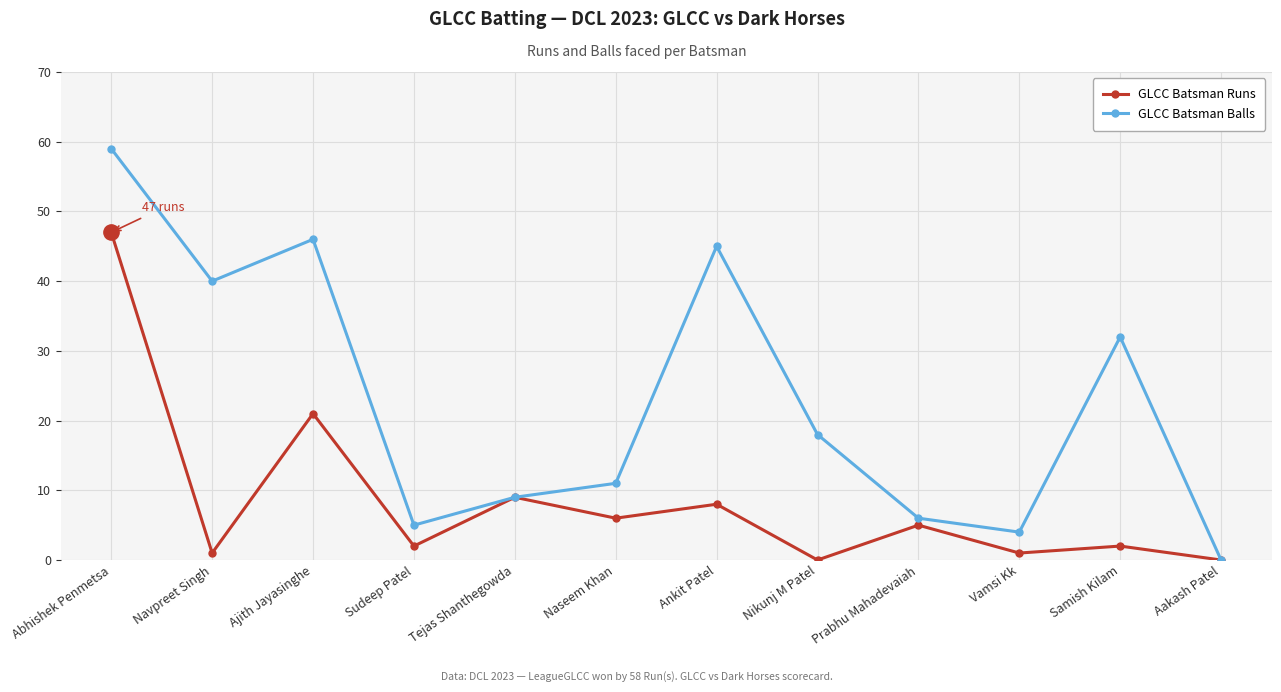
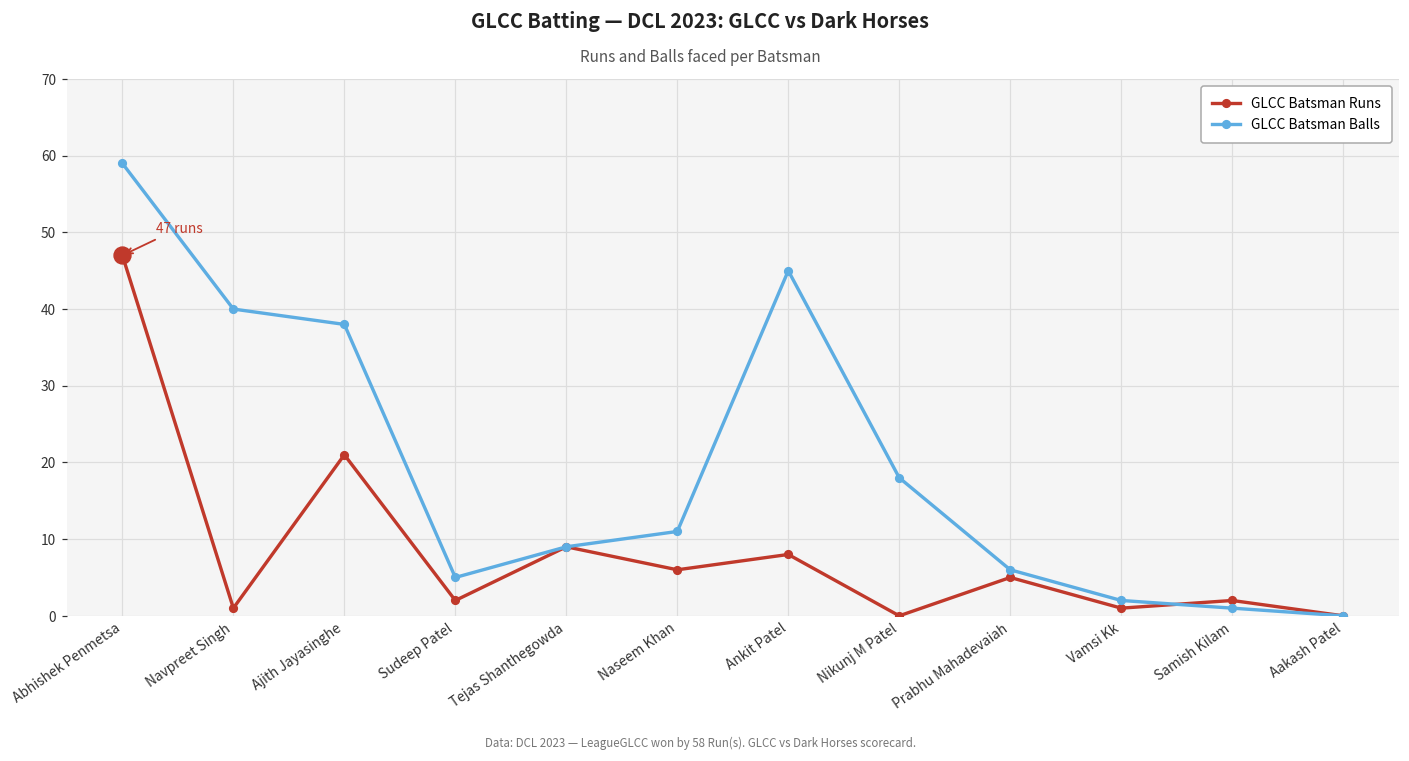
GLCC Batsman Balls, Ajith Jayasinghe: 46 -> 38
GLCC Batsman Balls, Vamsi Kk: 4 -> 2
GLCC Batsman Balls, Samish Kilam: 32 -> 1
